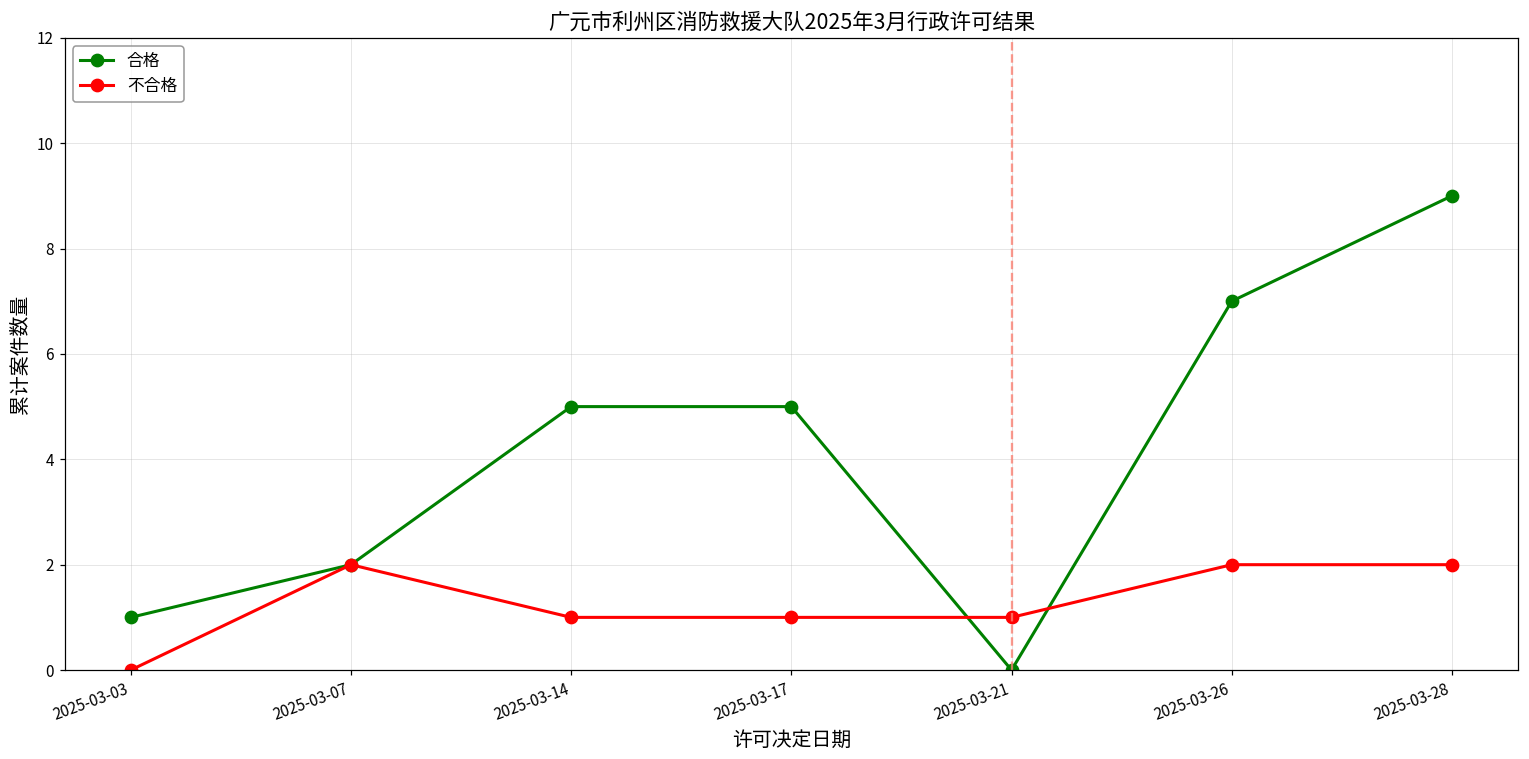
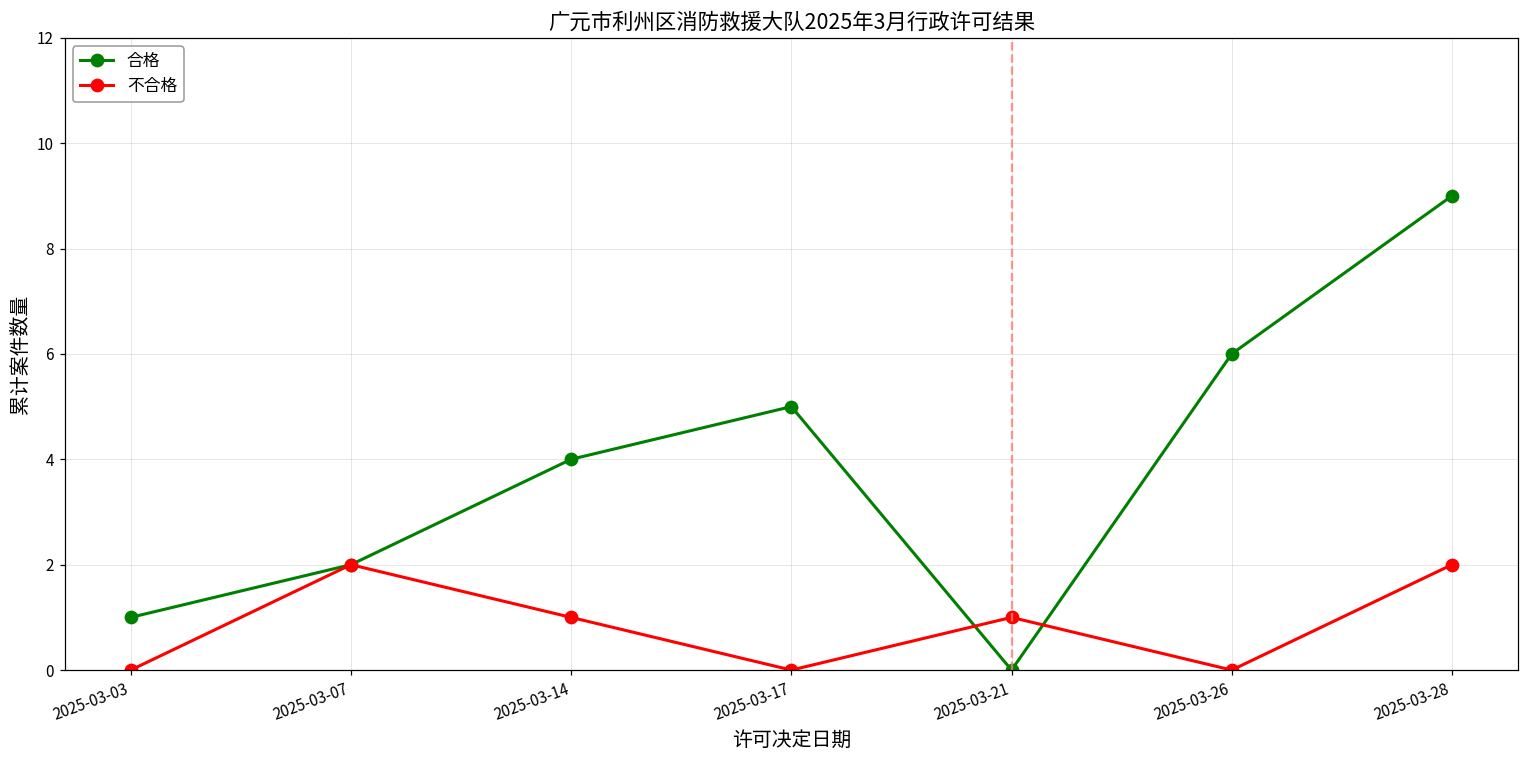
合格, 2025-03-14: 5 -> 4
不合格, 2025-03-17: 1 -> 0
合格, 2025-03-26: 7 -> 6
不合格, 2025-03-26: 2 -> 0
